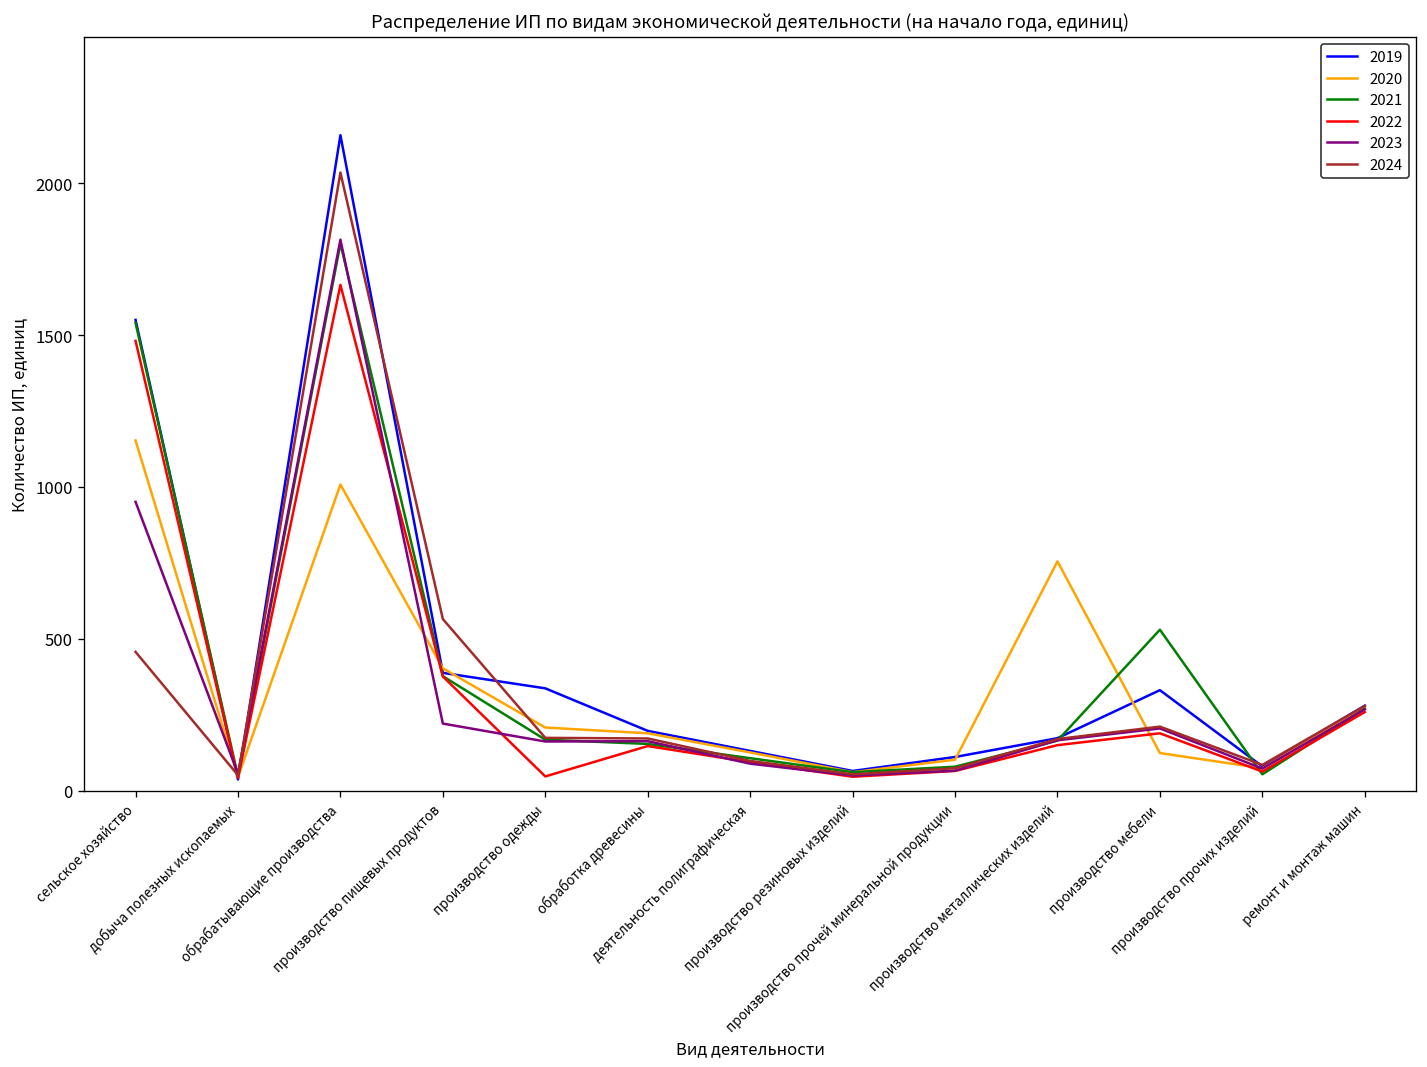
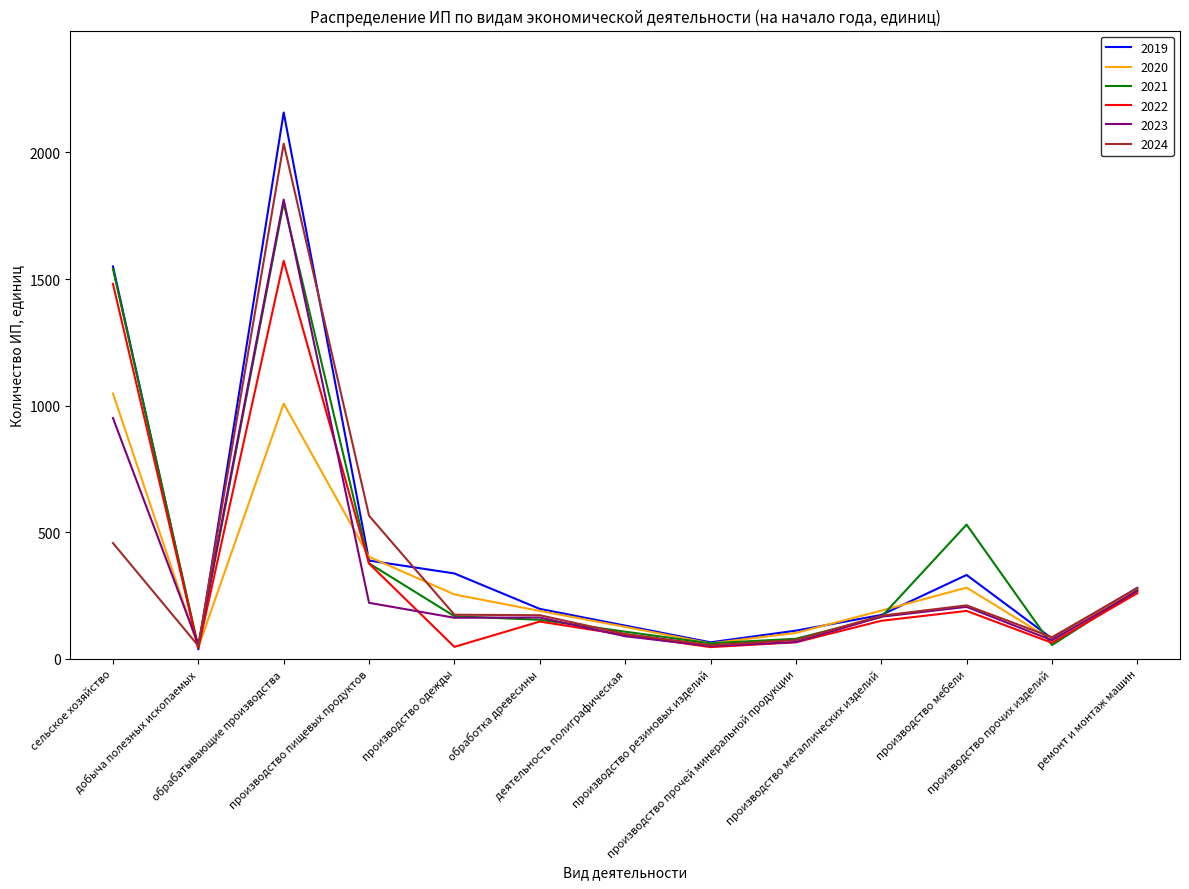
2020, сельское хозяйство: 1150 -> 1050
2022, обрабатывающие производства: 1670 -> 1570
2020, производство одежды: 210 -> 250
2020, производство металлических изделий: 760 -> 190
2020, производство мебели: 120 -> 280
